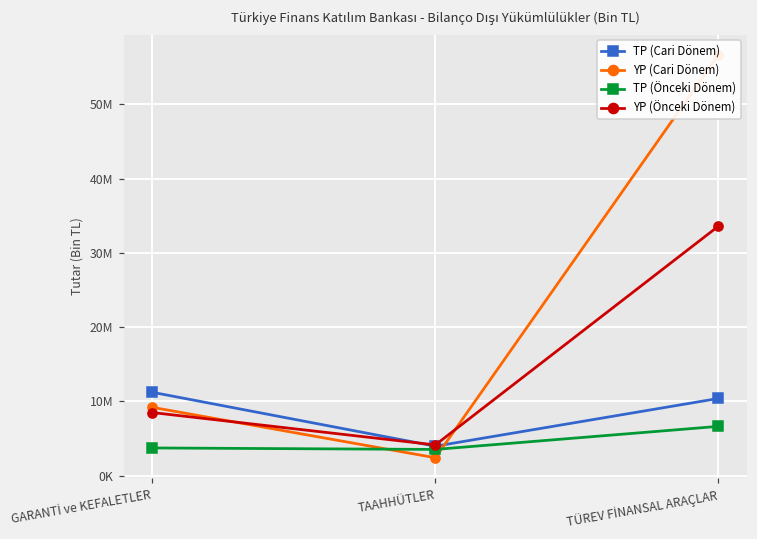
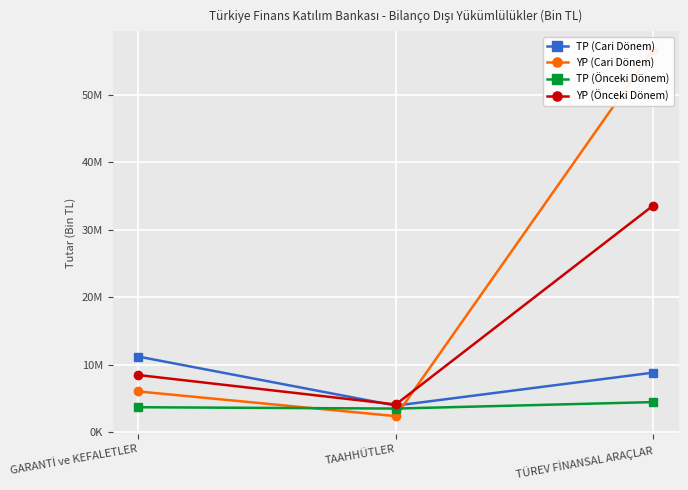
YP (Cari Dönem), GARANTİ ve KEFALETLER: 9000000 -> 6000000
TP (Cari Dönem), TÜREV FİNANSAL ARAÇLAR: 10000000 -> 9000000
TP (Önceki Dönem), TÜREV FİNANSAL ARAÇLAR: 7000000 -> 4000000
